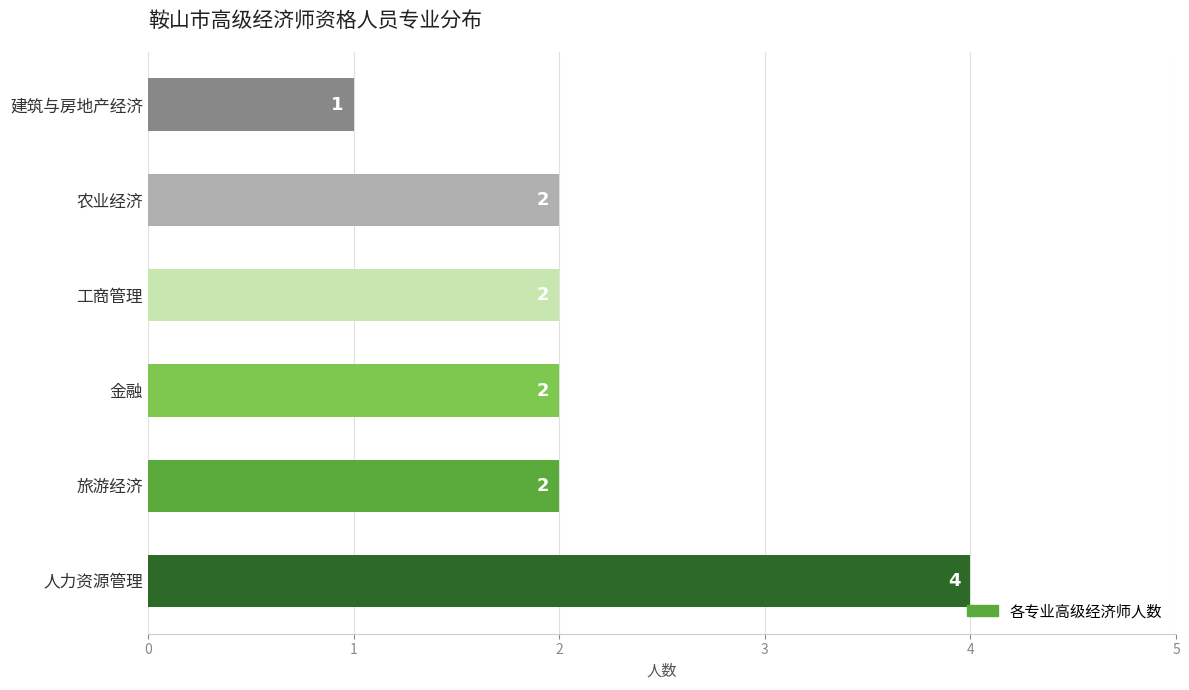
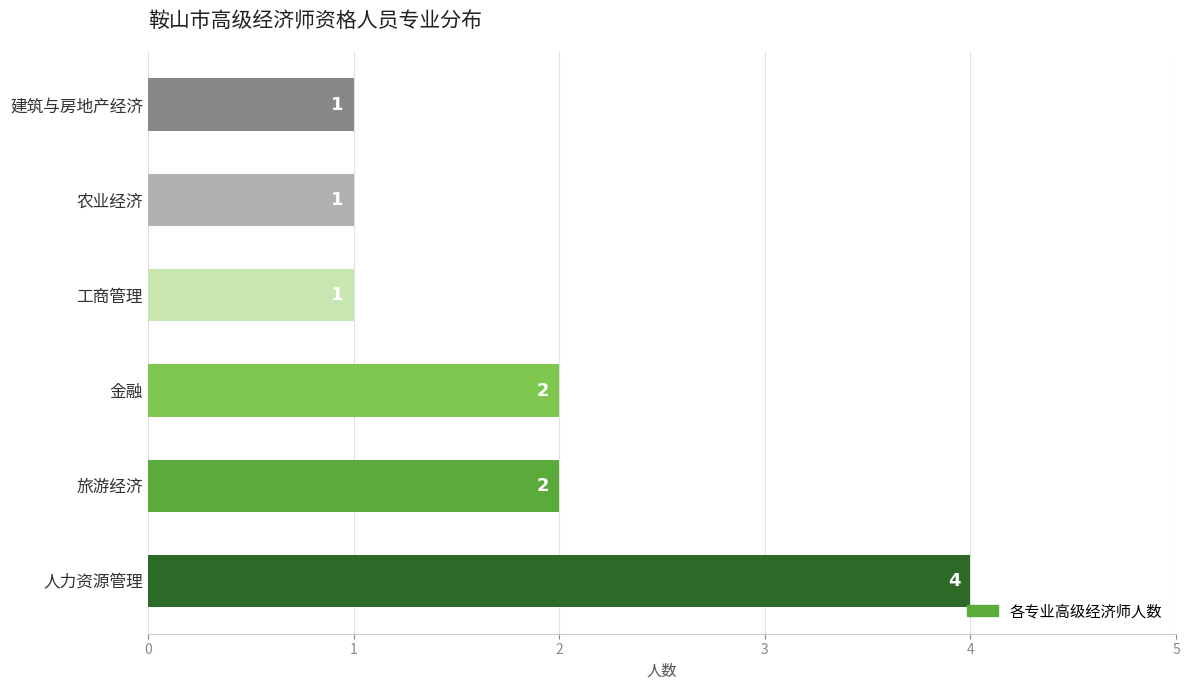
农业经济: 2 -> 1
工商管理: 2 -> 1
